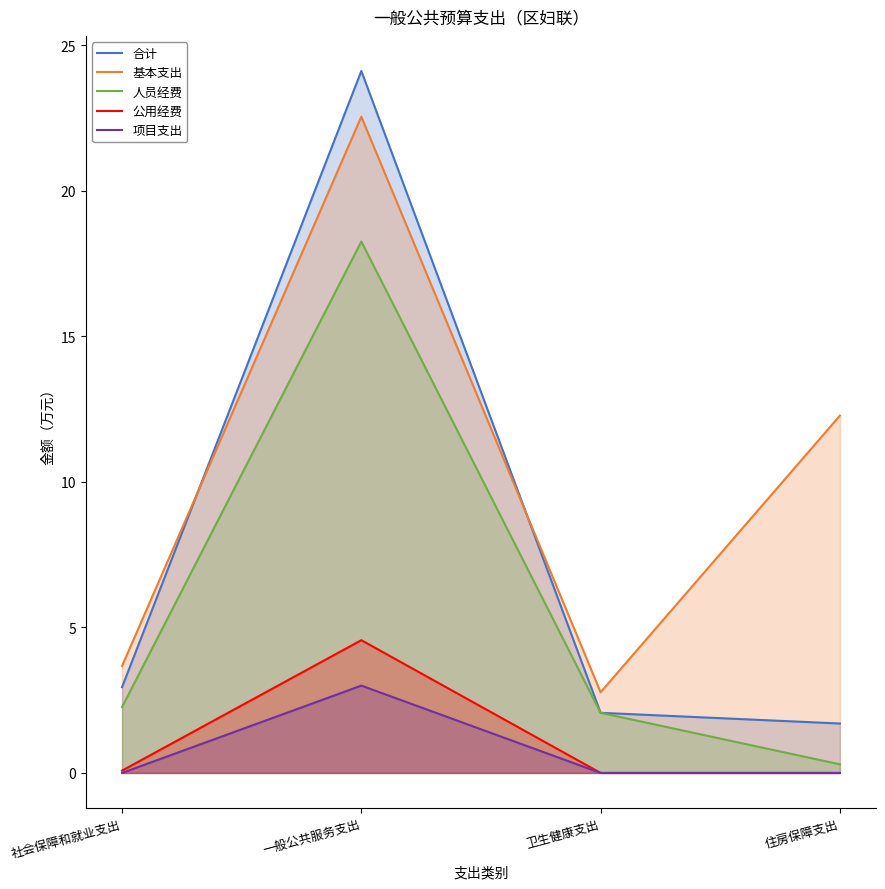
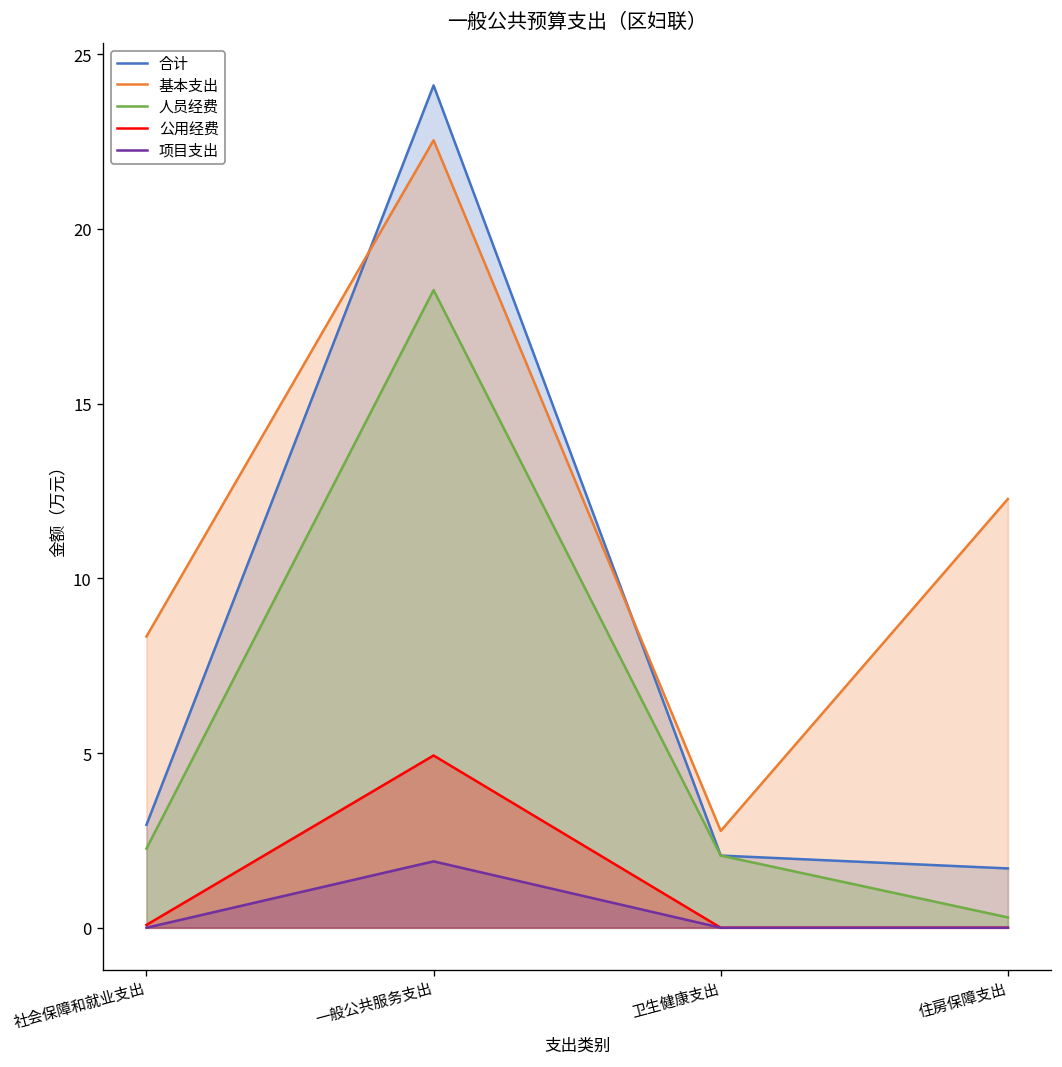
基本支出, 社会保障和就业支出: 3.7 -> 8.3
公用经费, 一般公共服务支出: 4.6 -> 4.9
项目支出, 一般公共服务支出: 3.0 -> 1.9
